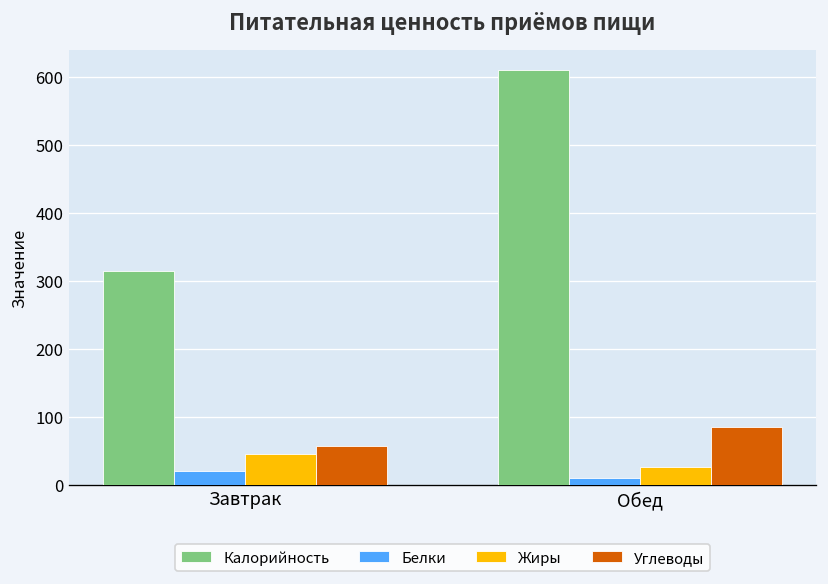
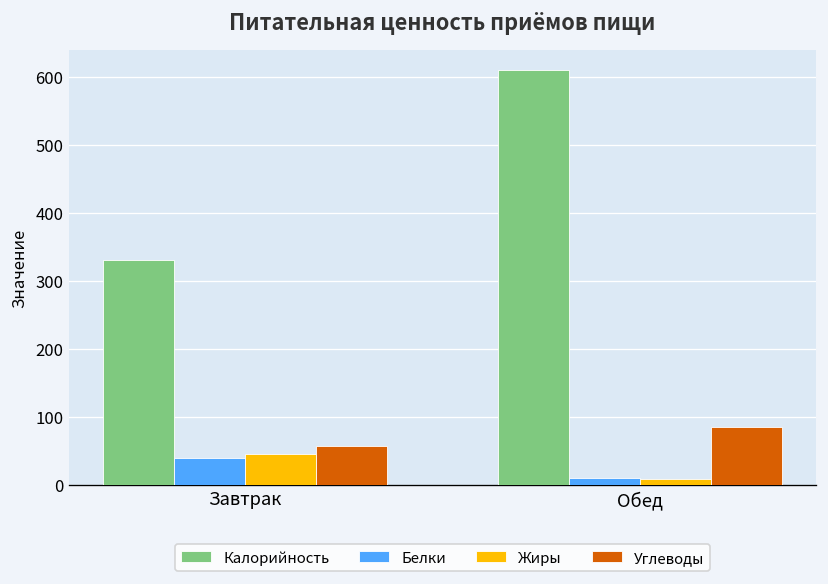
Калорийность, Завтрак: 310 -> 330
Белки, Завтрак: 20 -> 40
Жиры, Обед: 30 -> 10
